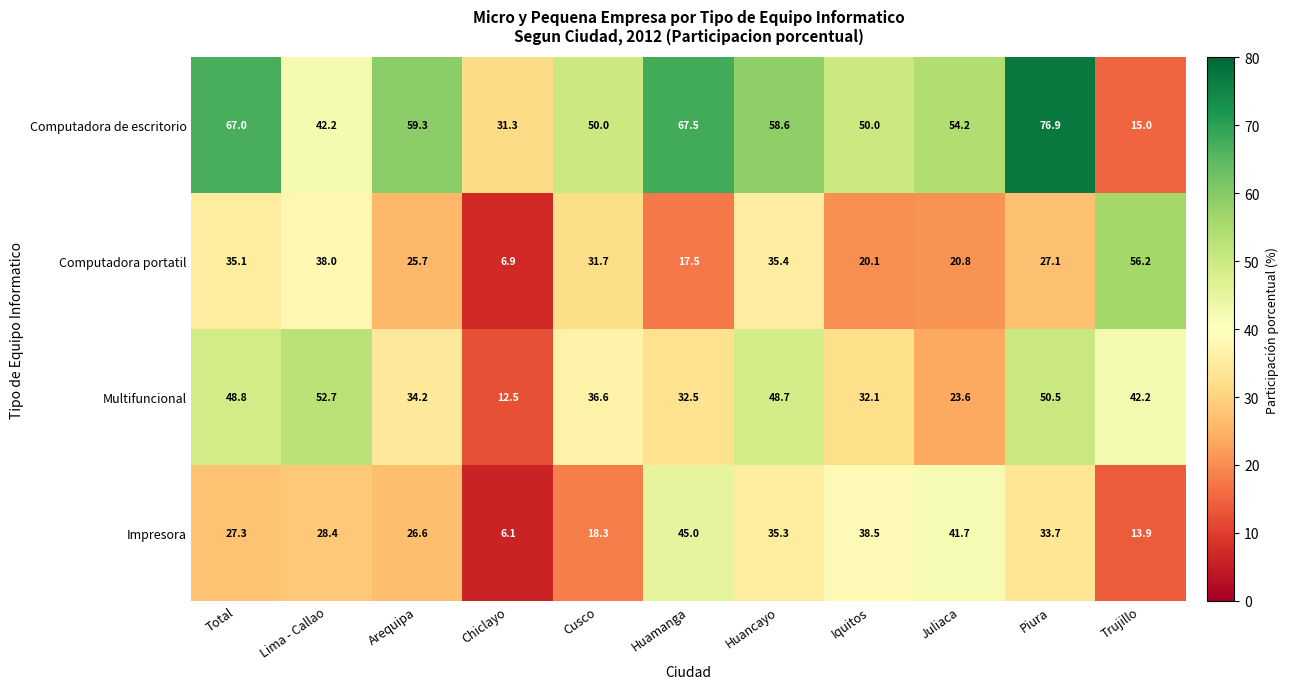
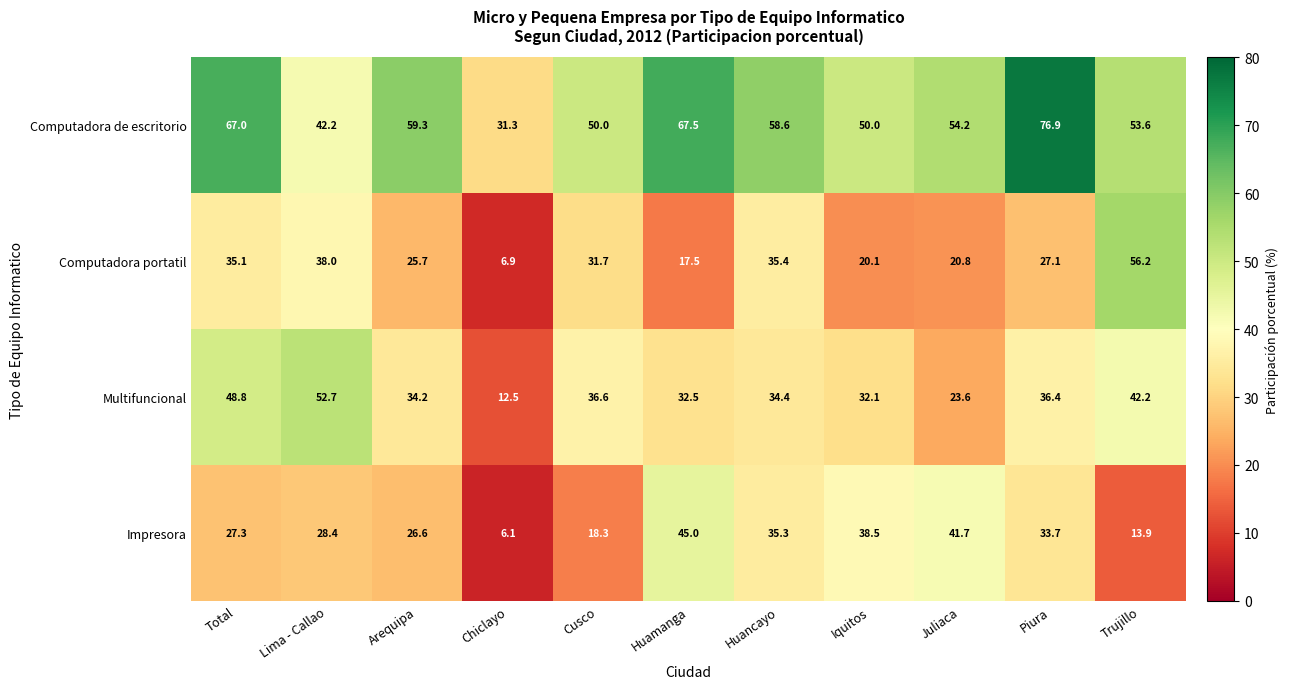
Computadora de escritorio, Trujillo: 15.0 -> 53.6
Multifuncional, Huancayo: 48.7 -> 34.4
Multifuncional, Piura: 50.5 -> 36.4
